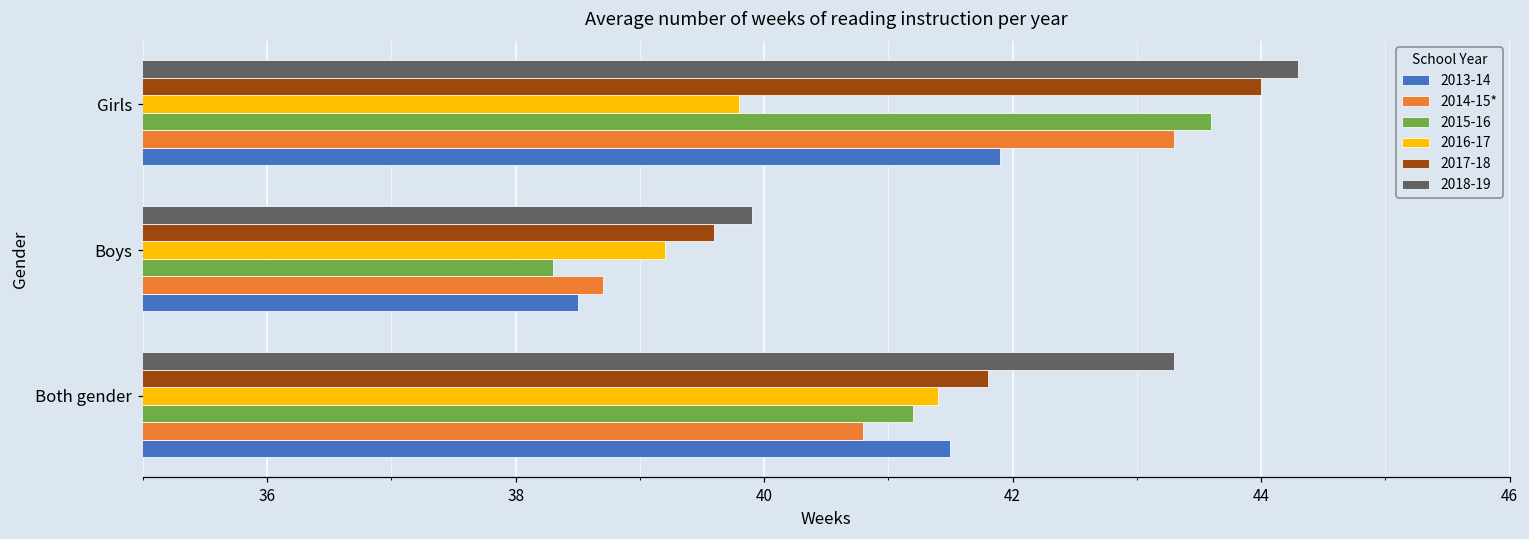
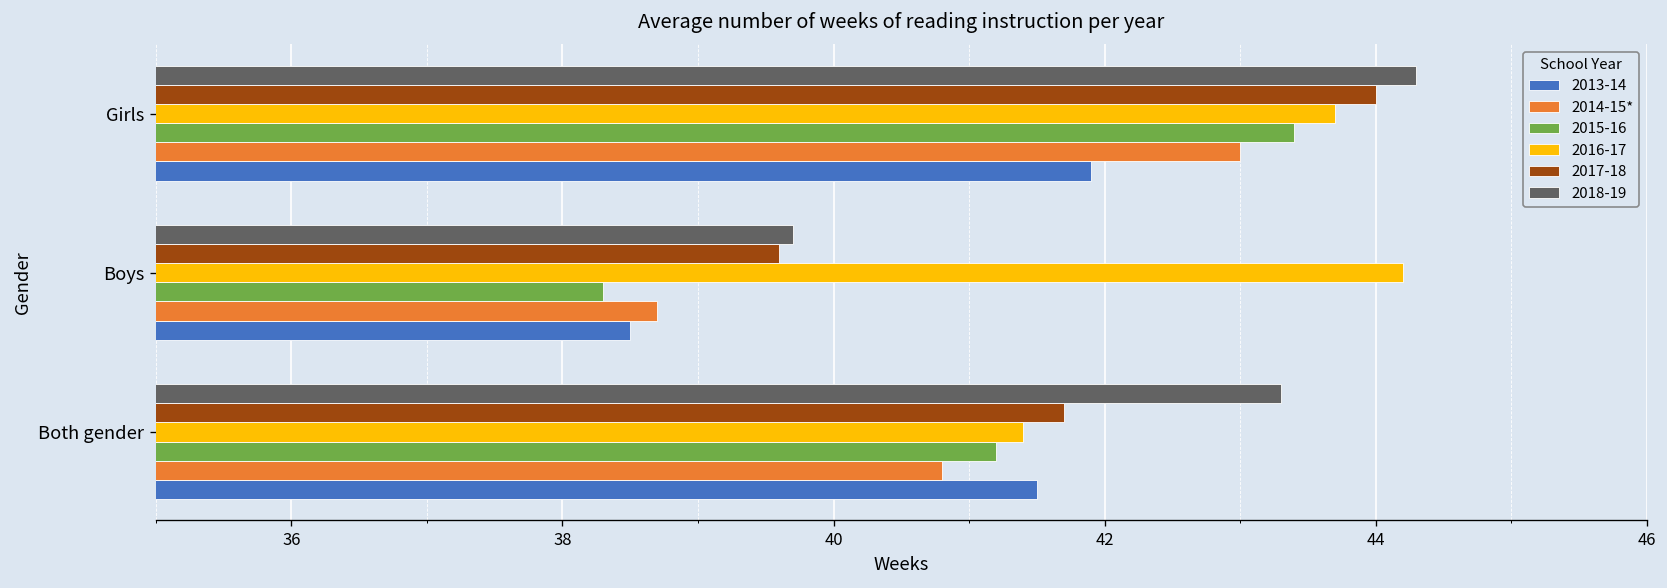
2016-17, Girls: 39.8 -> 43.7
2015-16, Girls: 43.6 -> 43.4
2014-15*, Girls: 43.3 -> 43.0
2018-19, Boys: 39.9 -> 39.7
2016-17, Boys: 39.2 -> 44.2
2017-18, Both gender: 41.8 -> 41.7
